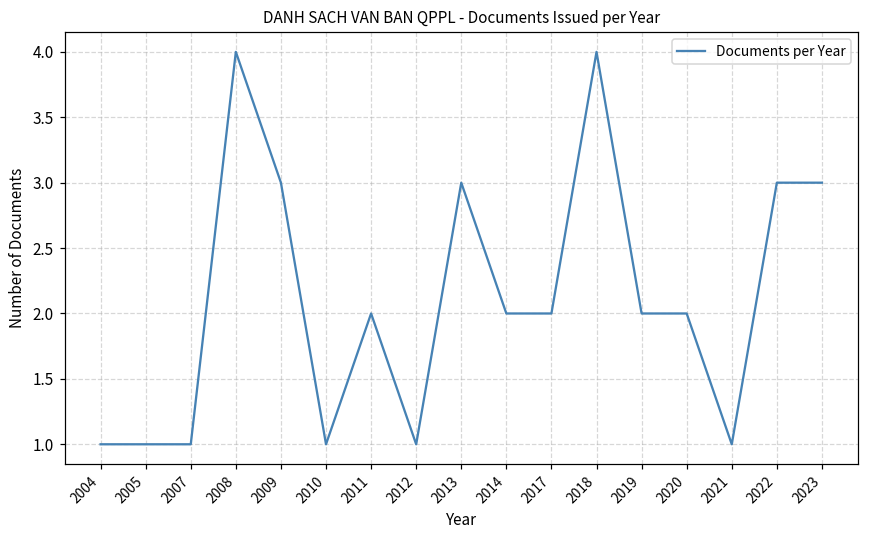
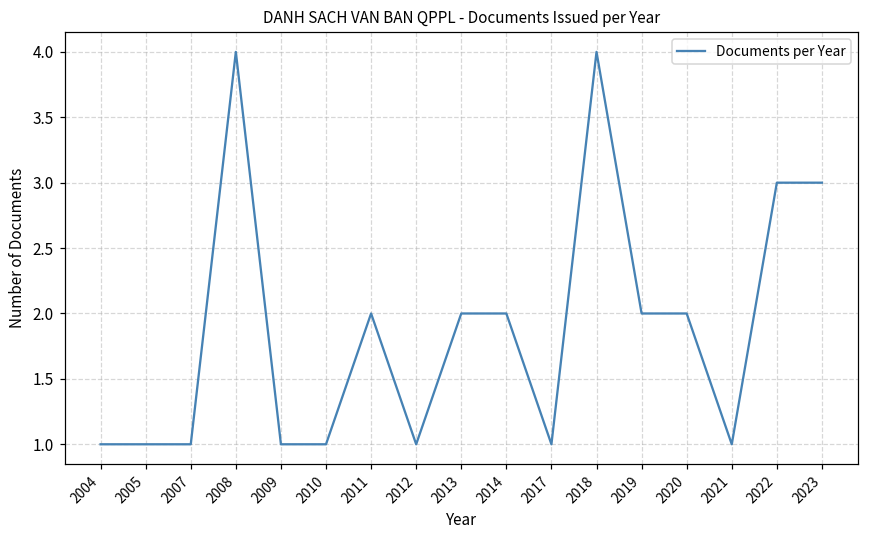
2009: 3 -> 1
2013: 3 -> 2
2017: 2 -> 1
